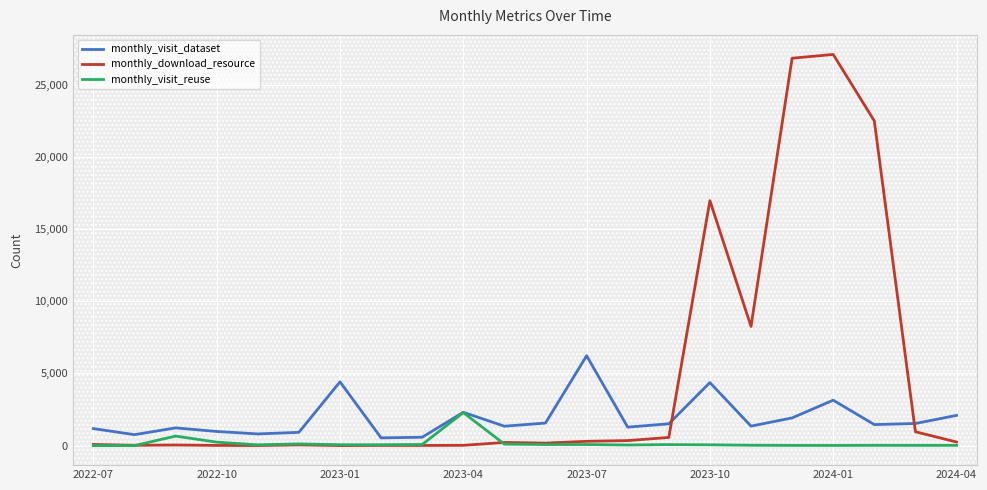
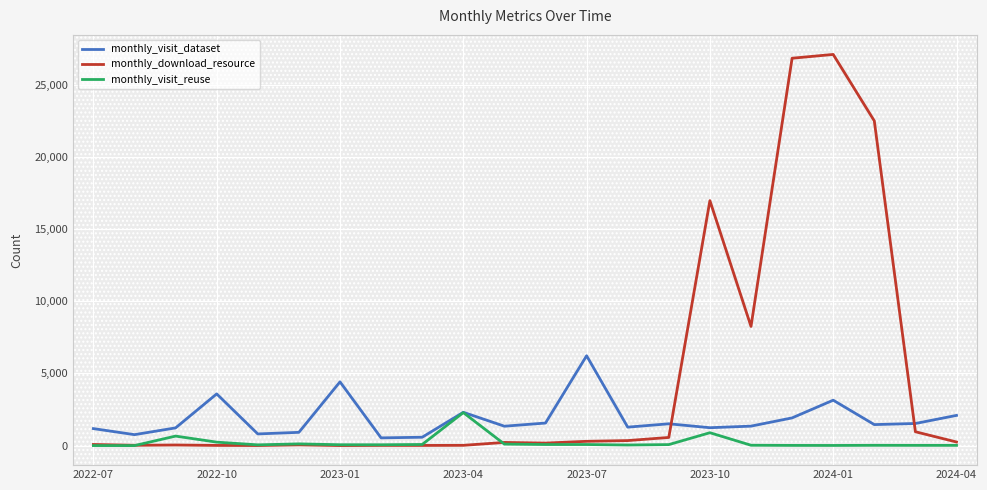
monthly_visit_dataset, 2022-10: 1,000 -> 3,600
monthly_visit_dataset, 2023-10: 4,400 -> 1,200
monthly_visit_reuse, 2023-10: 100 -> 900
